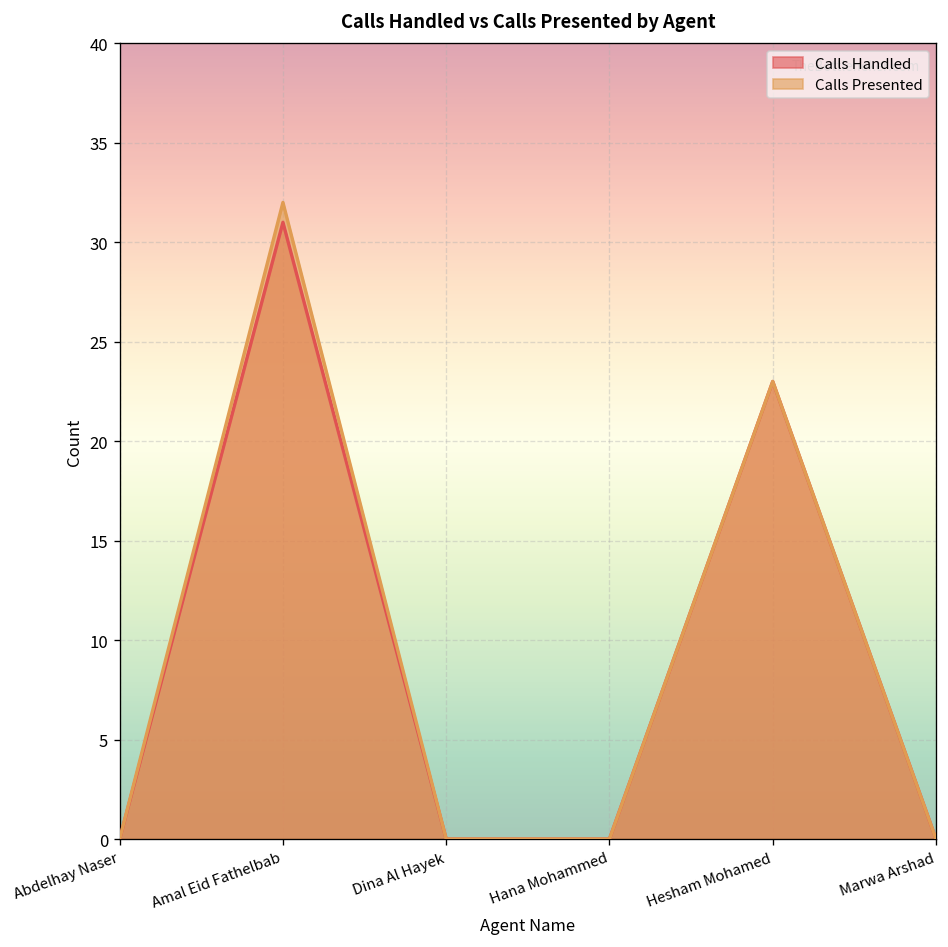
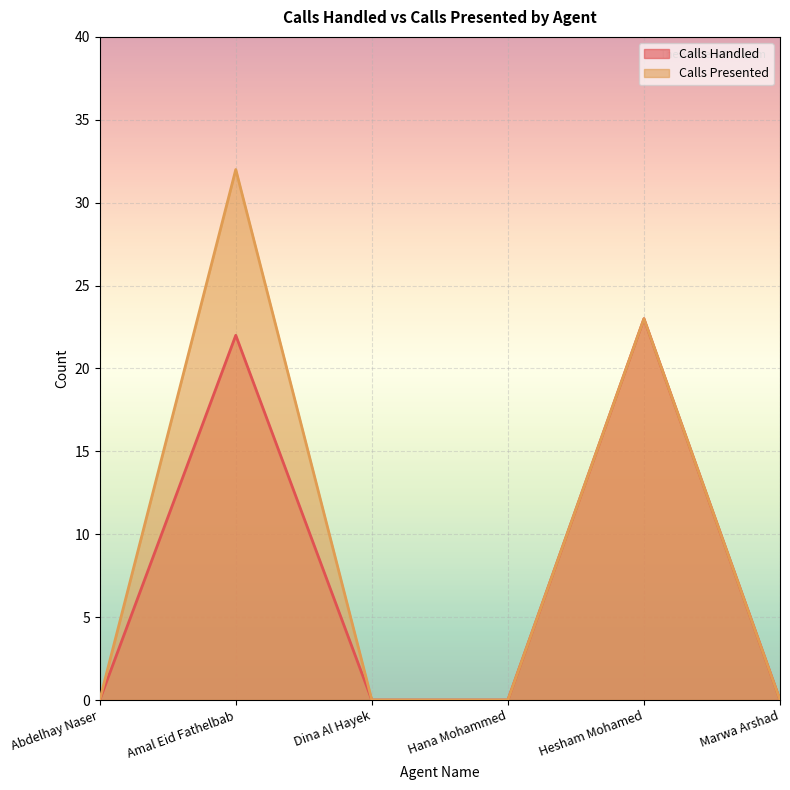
Calls Handled, Amal Eid Fathelbab: 31 -> 22
